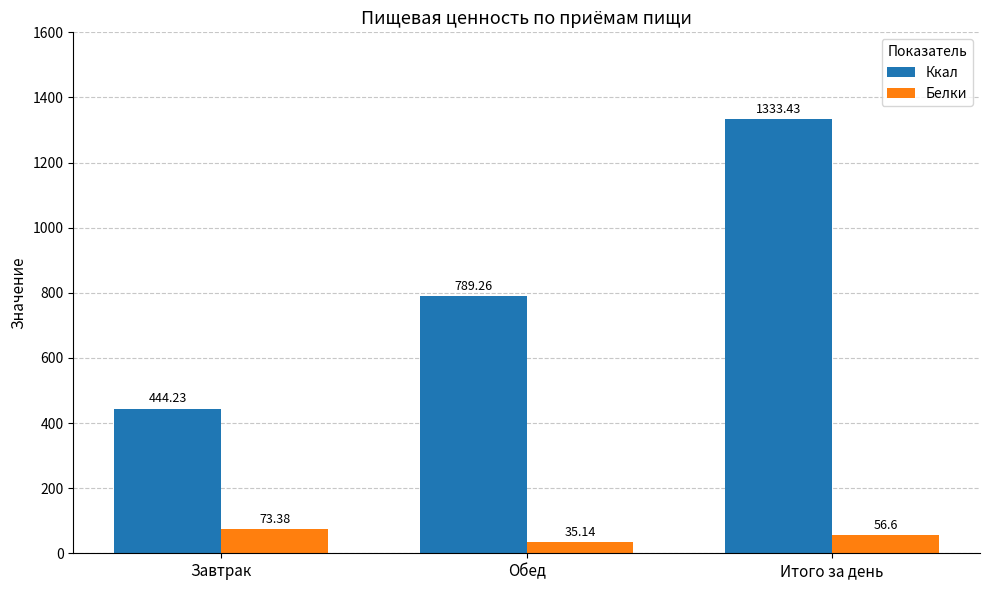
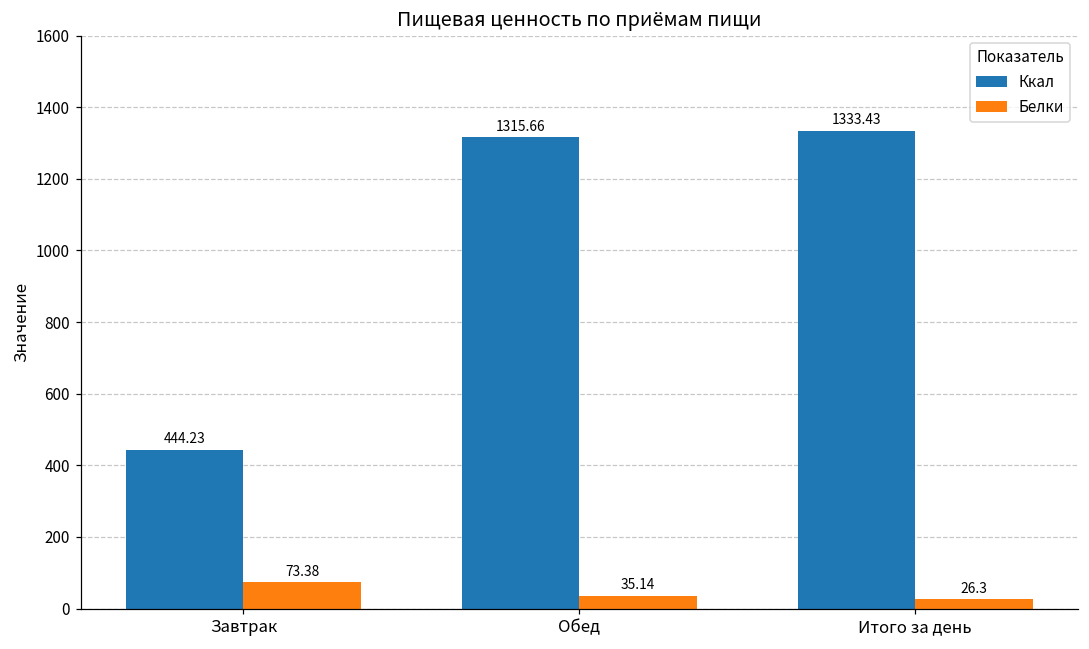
Ккал, Обед: 789.26 -> 1315.66
Белки, Итого за день: 56.6 -> 26.3
